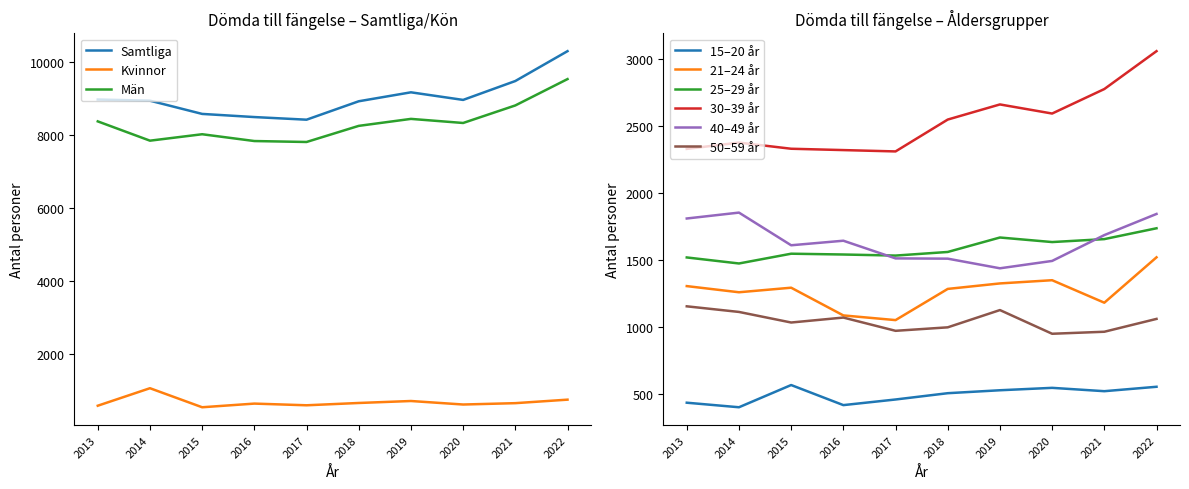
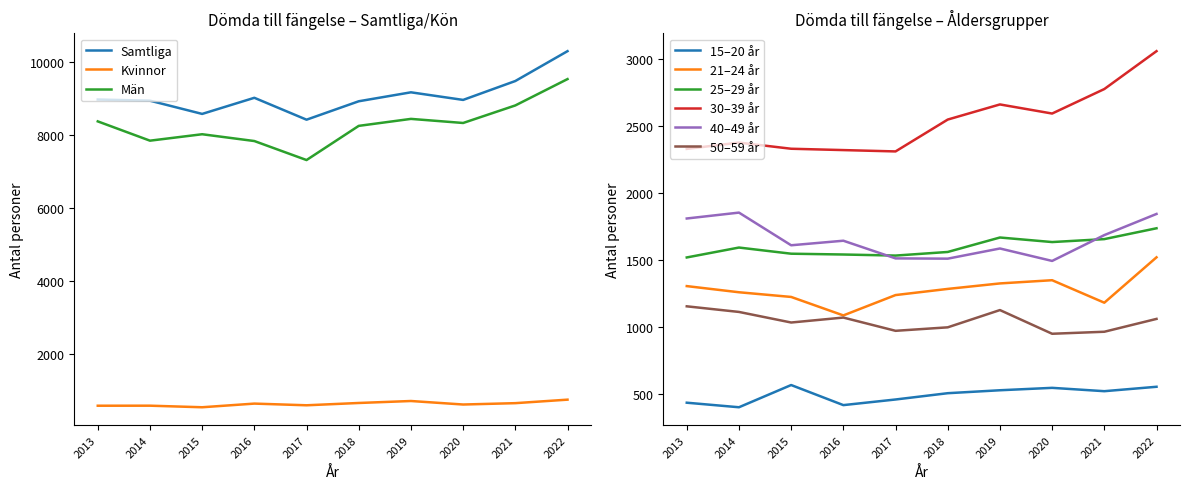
Dömda till fängelse – Samtliga/Kön, Kvinnor, 2014: 1100 -> 600
Dömda till fängelse – Samtliga/Kön, Samtliga, 2016: 8500 -> 9000
Dömda till fängelse – Samtliga/Kön, Män, 2017: 7800 -> 7300
Dömda till fängelse – Åldersgrupper, 25–29 år, 2014: 1470 -> 1590
Dömda till fängelse – Åldersgrupper, 21–24 år, 2015: 1290 -> 1220
Dömda till fängelse – Åldersgrupper, 21–24 år, 2017: 1050 -> 1240
Dömda till fängelse – Åldersgrupper, 40–49 år, 2019: 1440 -> 1580
